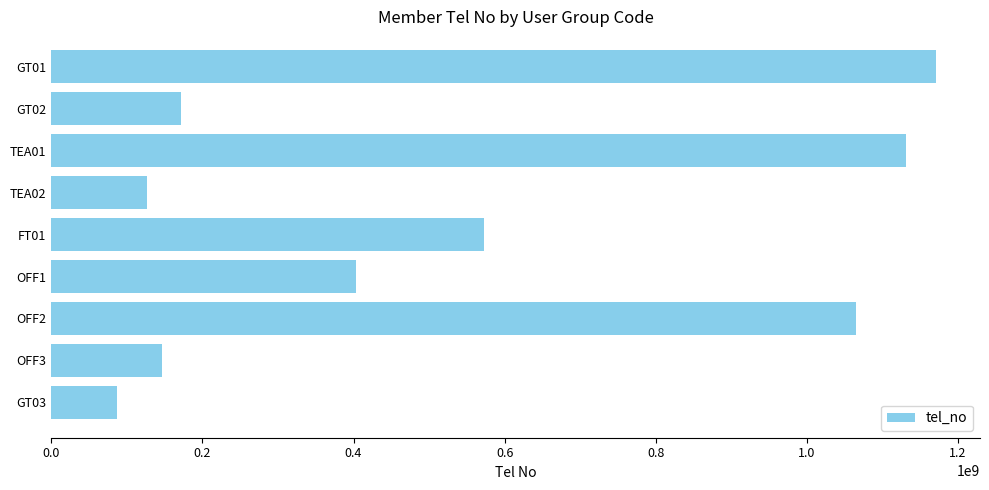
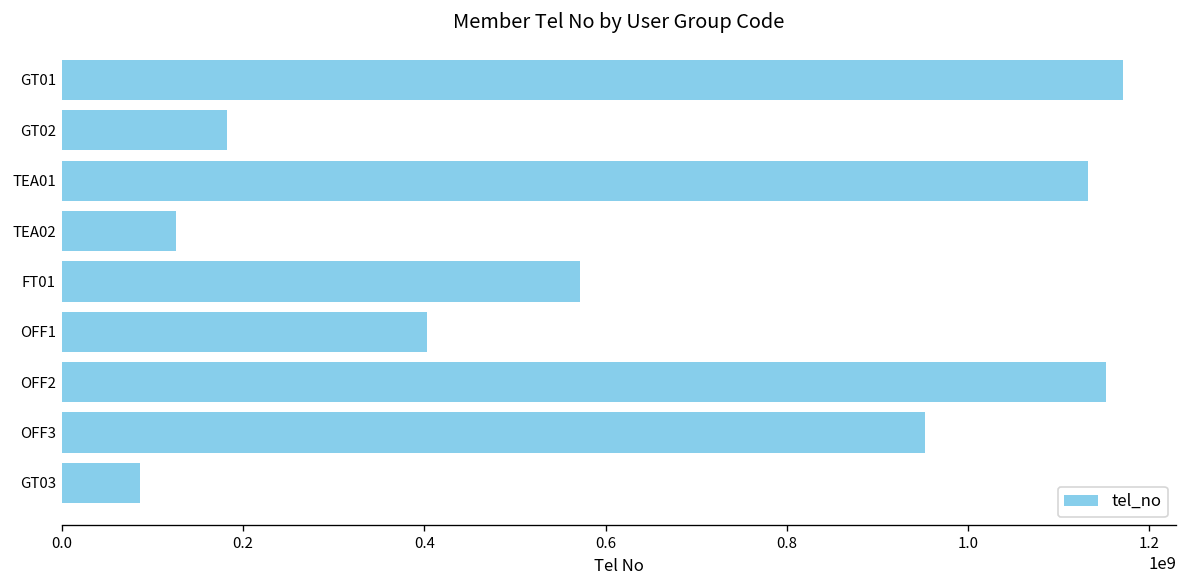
GT02: 170000000 -> 180000000
OFF2: 1070000000 -> 1150000000
OFF3: 150000000 -> 950000000
